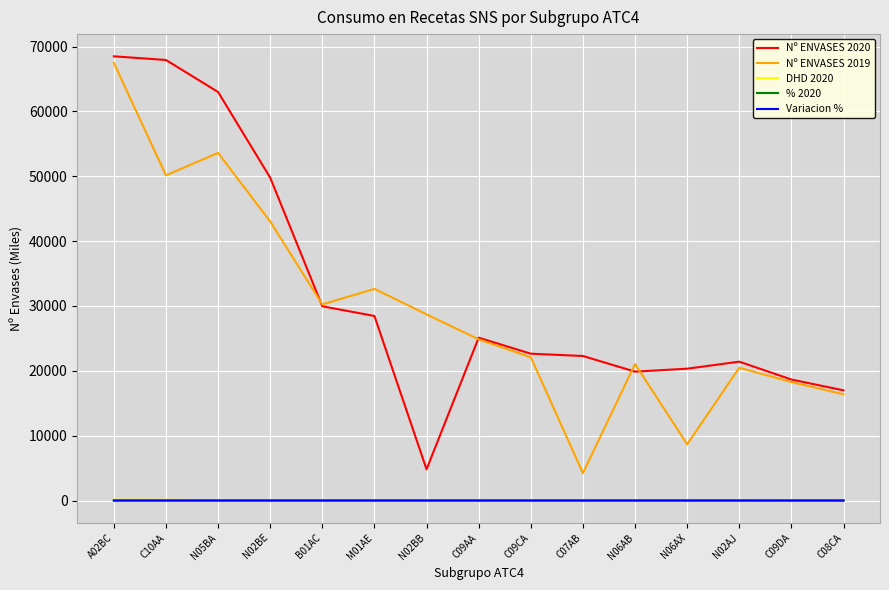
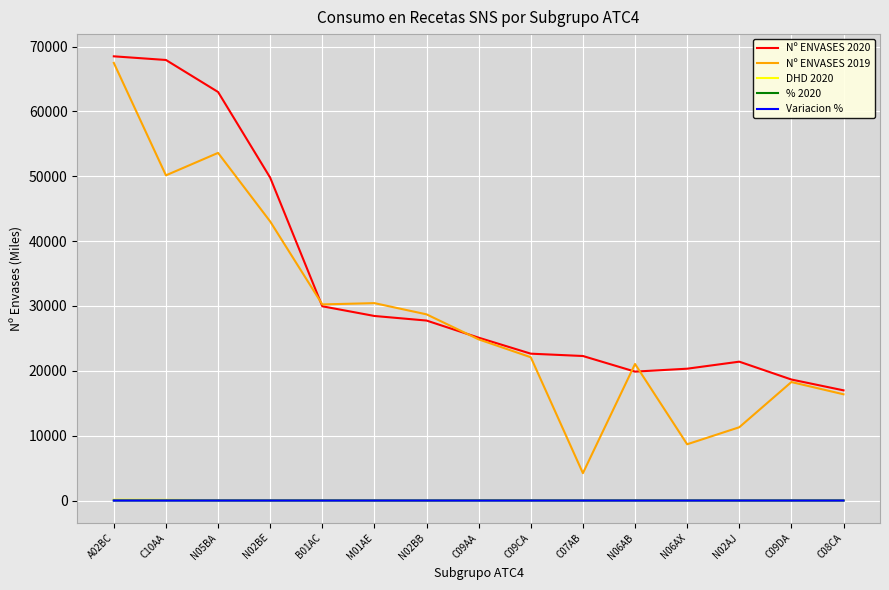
Nº ENVASES 2019, M01AE: 33000 -> 30000
Nº ENVASES 2020, N02BB: 5000 -> 28000
Nº ENVASES 2019, N02AJ: 20000 -> 11000
